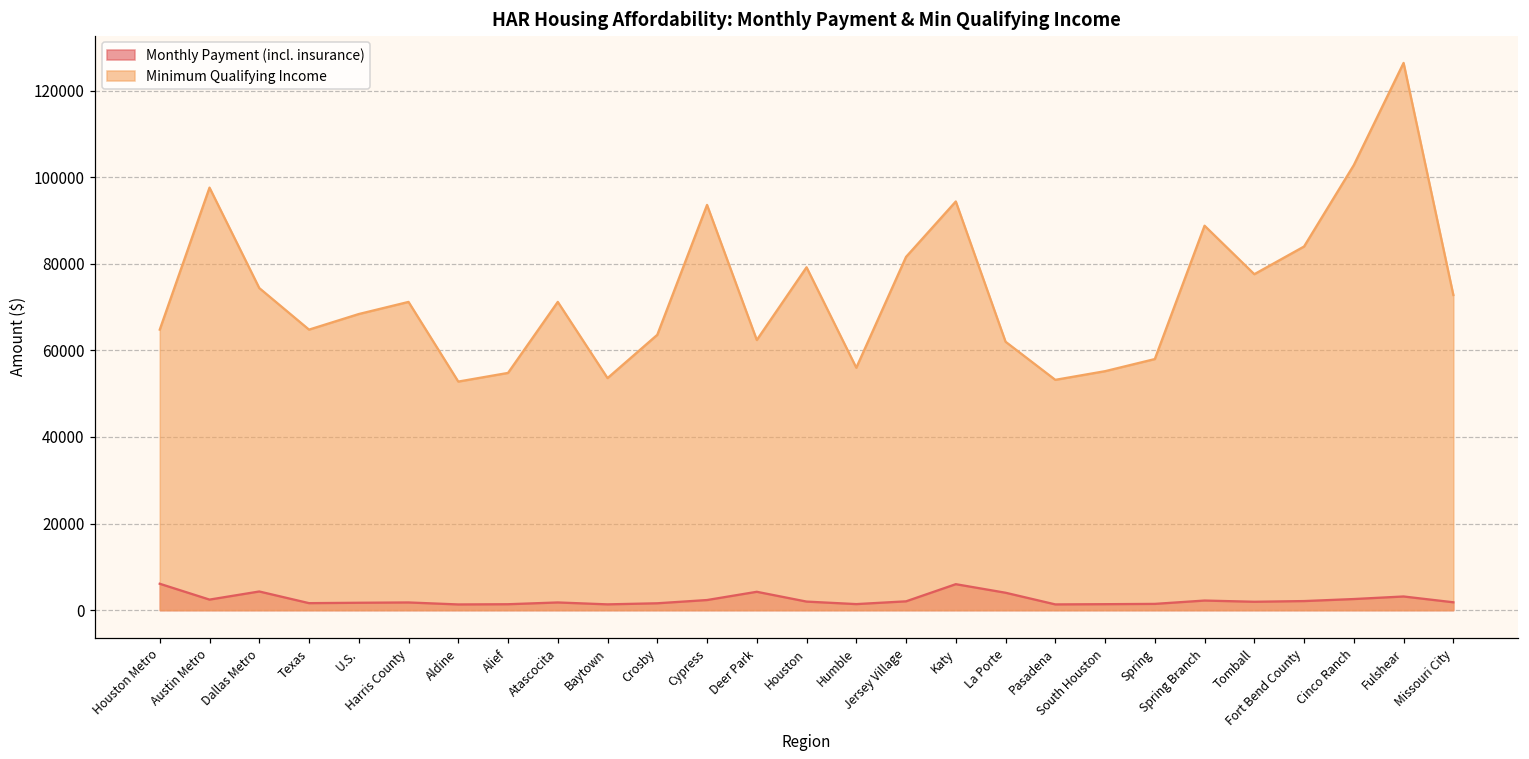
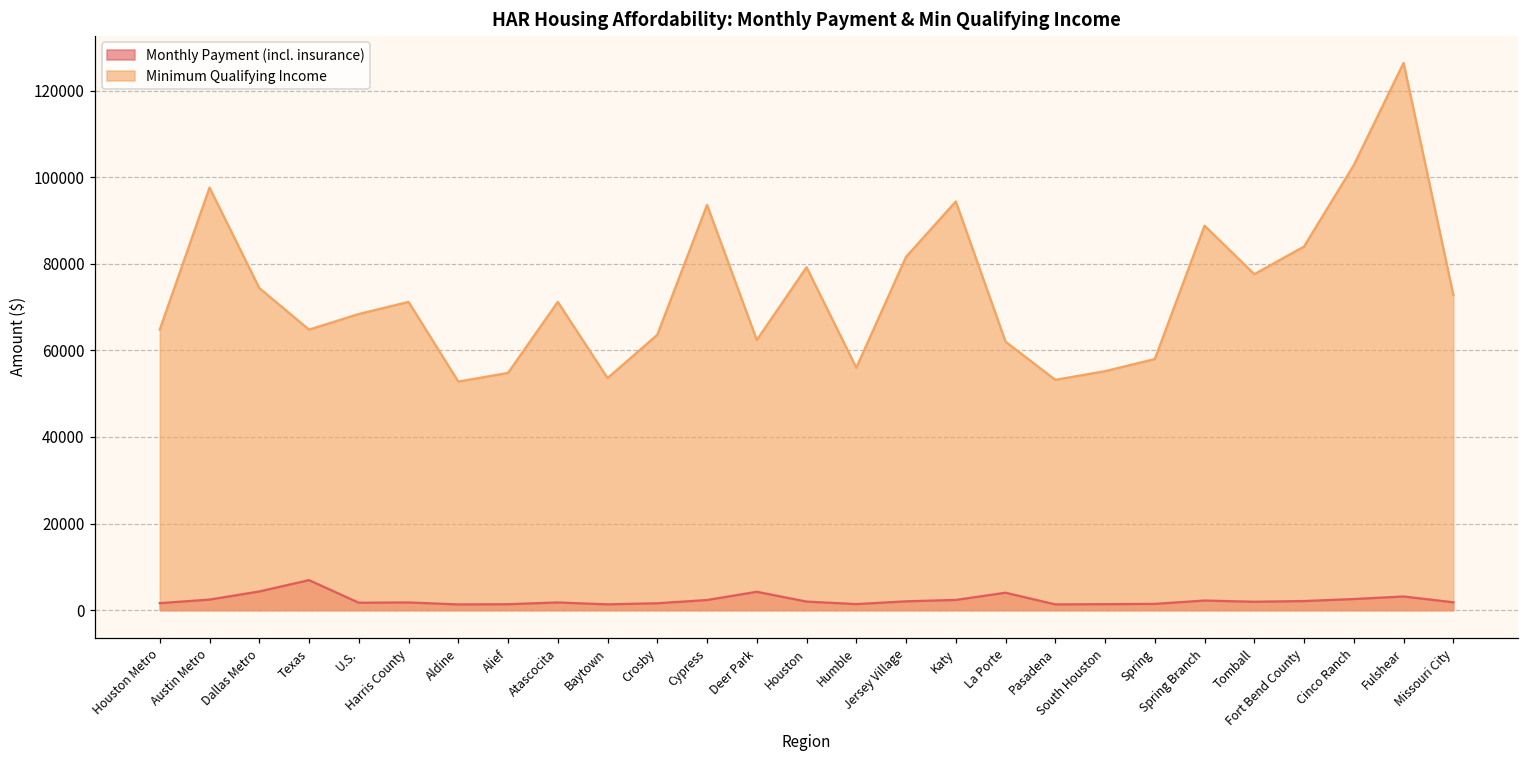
Monthly Payment (incl. insurance), Houston Metro: 6000 -> 2000
Monthly Payment (incl. insurance), Texas: 2000 -> 7000
Monthly Payment (incl. insurance), Katy: 6000 -> 2000
